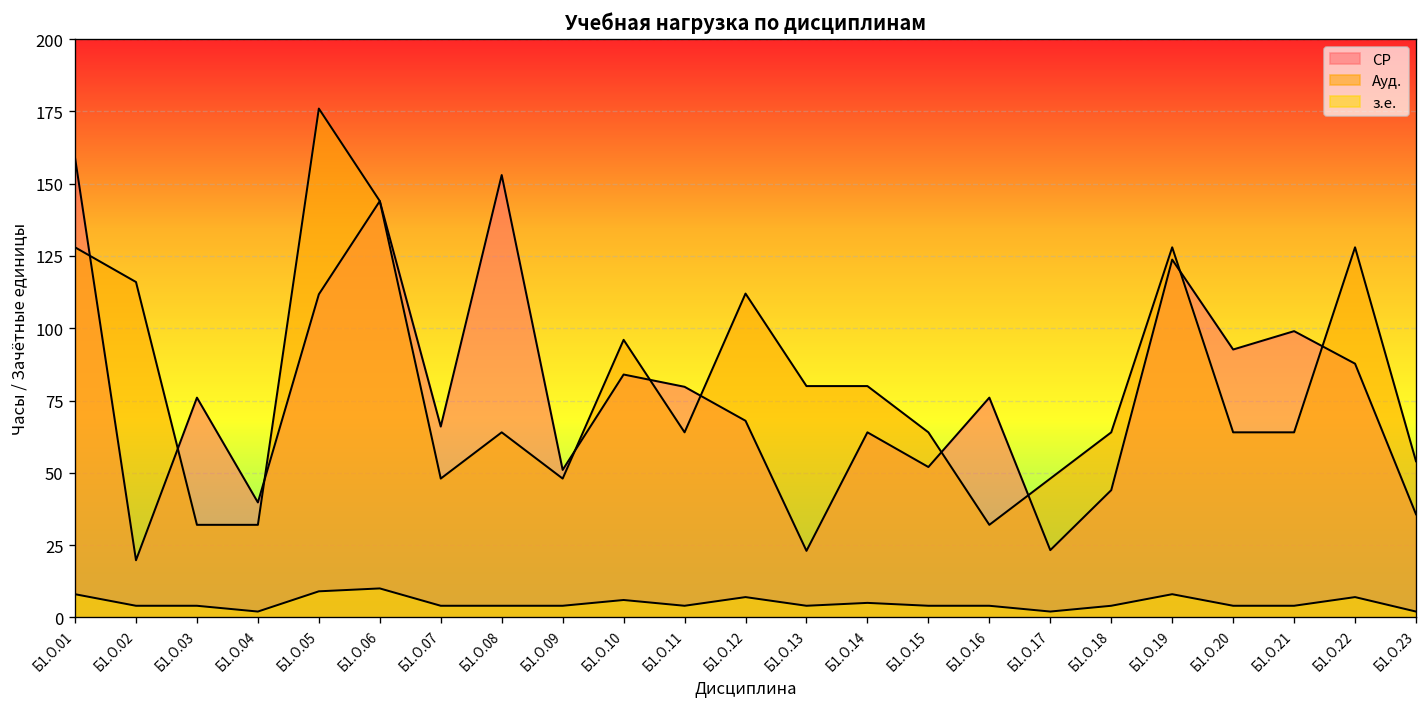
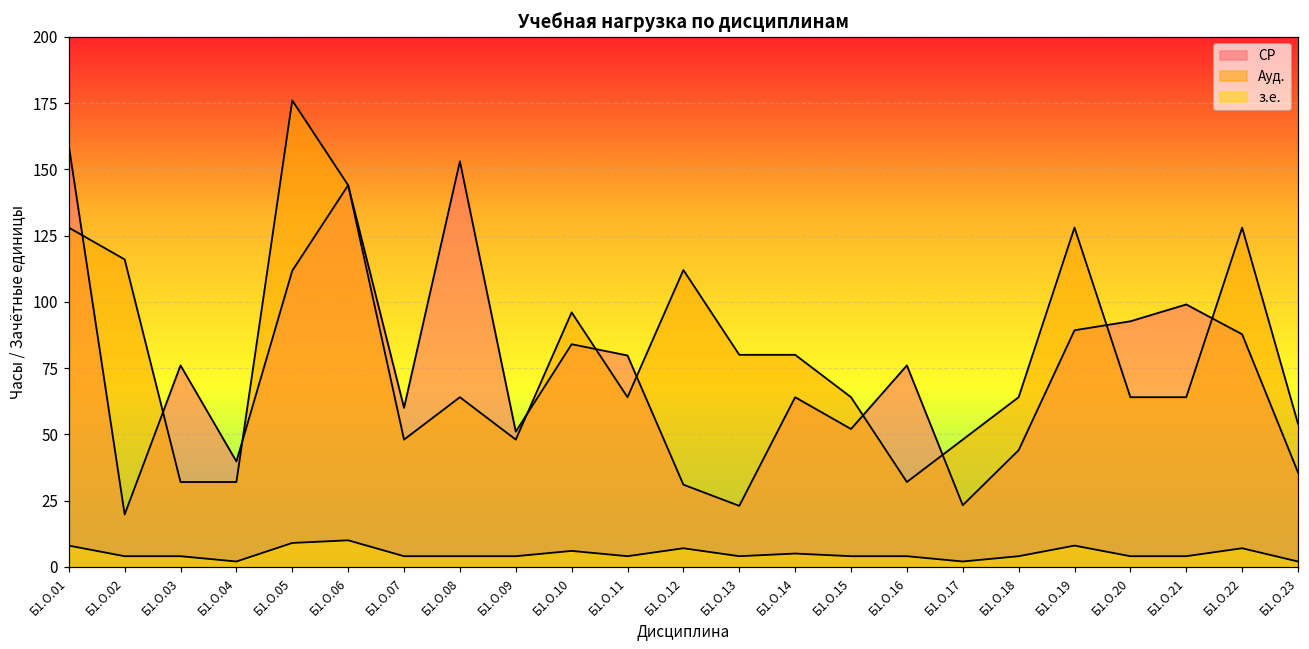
СР, Б1.О.07: 66 -> 60
СР, Б1.О.12: 68 -> 31
СР, Б1.О.19: 124 -> 89
